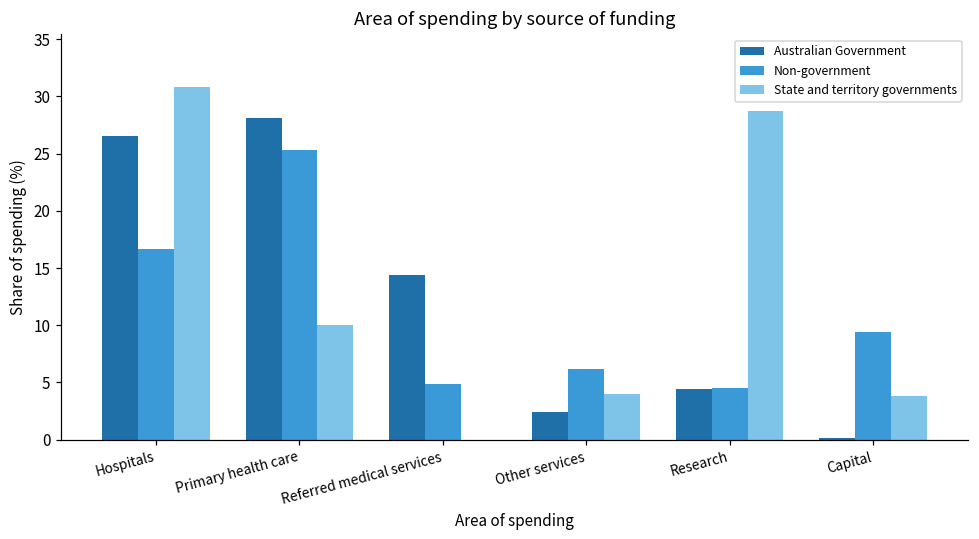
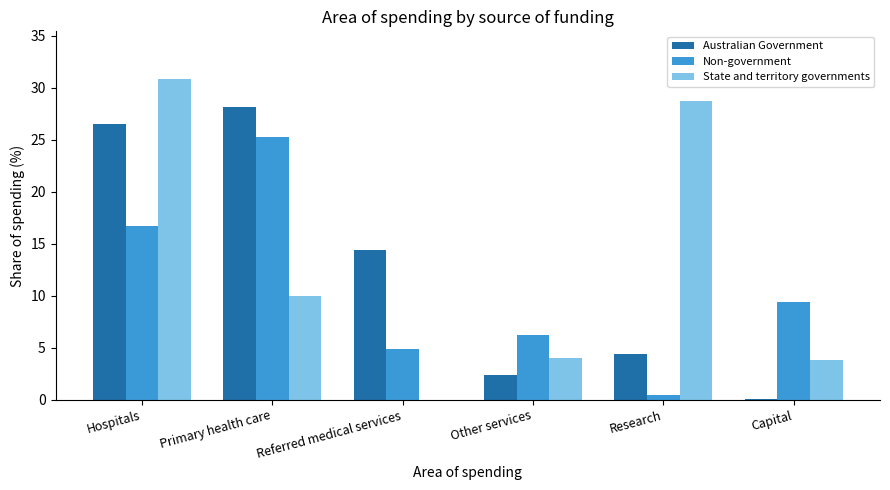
Non-government, Research: 4.5 -> 0.4
